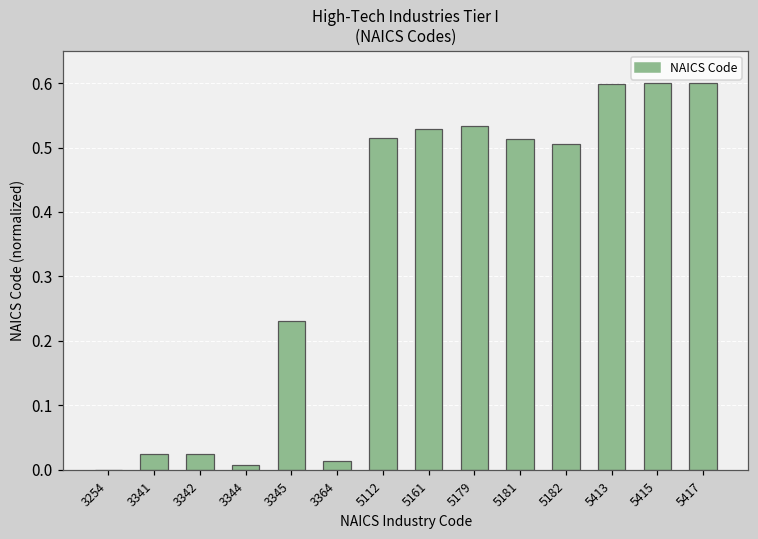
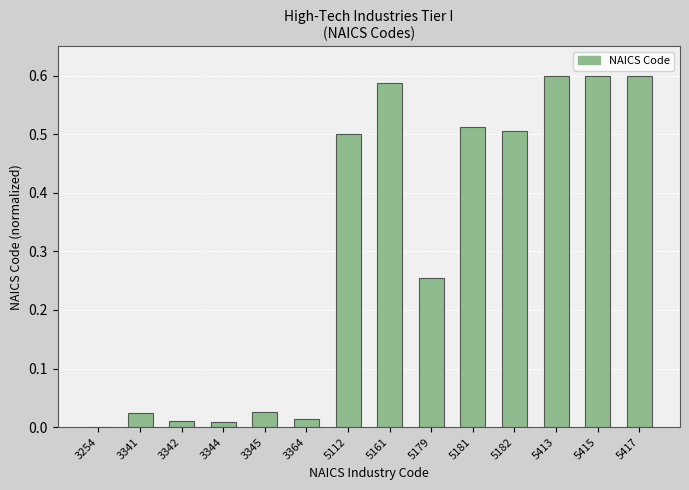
3342: 0.02 -> 0.01
3345: 0.23 -> 0.03
5112: 0.52 -> 0.50
5161: 0.53 -> 0.59
5179: 0.53 -> 0.25
